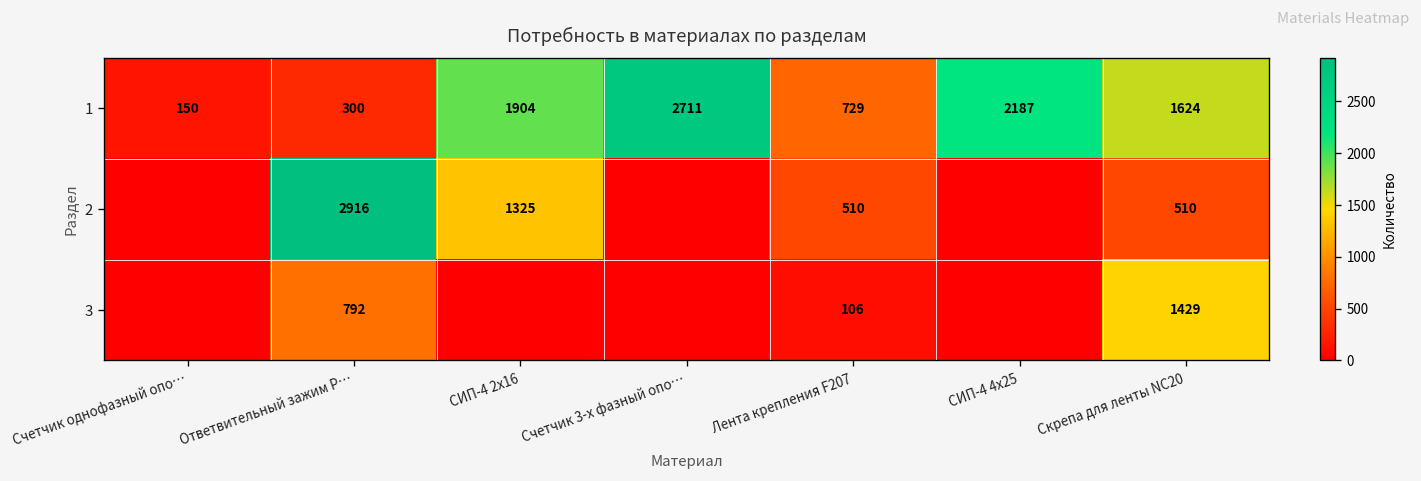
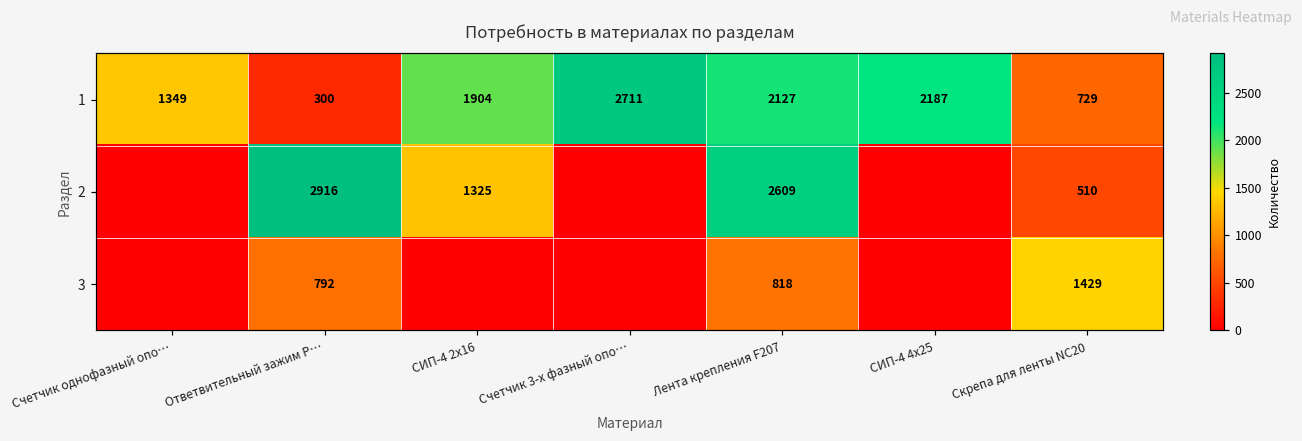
1, Счетчик однофазный опо…: 150 -> 1349
1, Лента крепления F207: 729 -> 2127
1, Скрепа для ленты NC20: 1624 -> 729
2, Лента крепления F207: 510 -> 2609
3, Лента крепления F207: 106 -> 818
